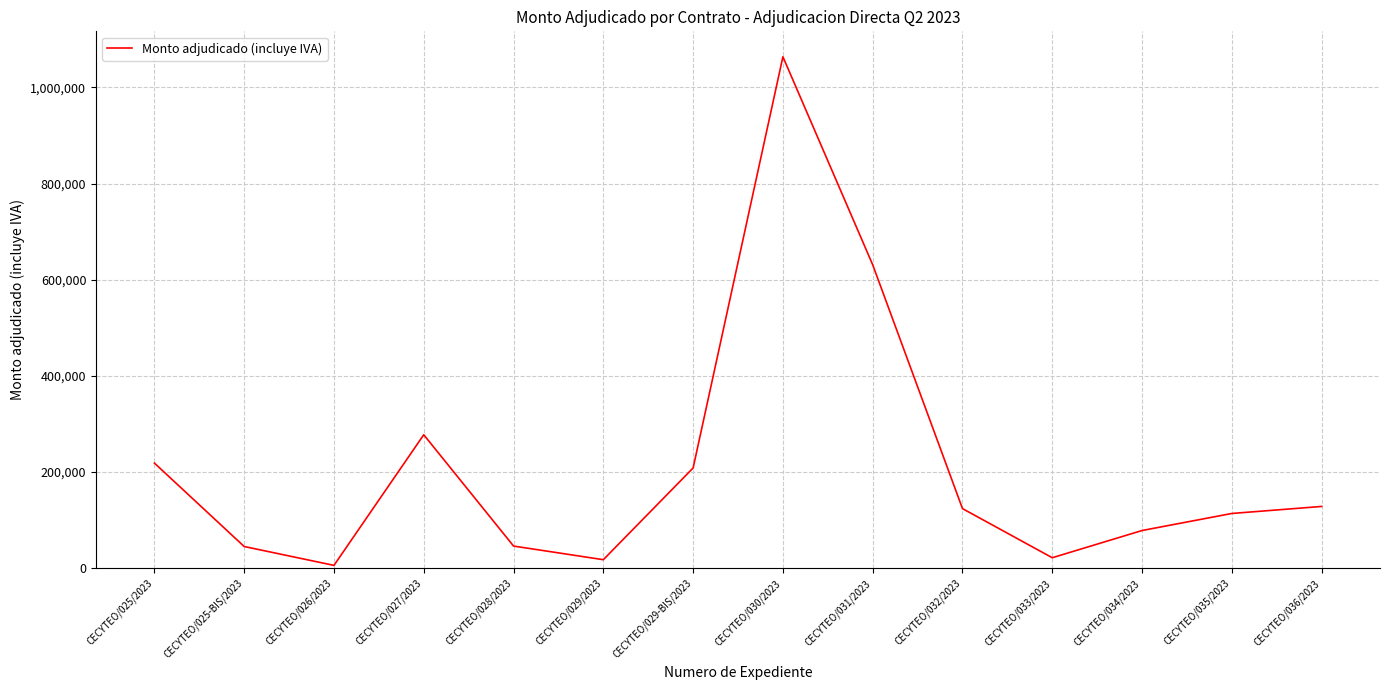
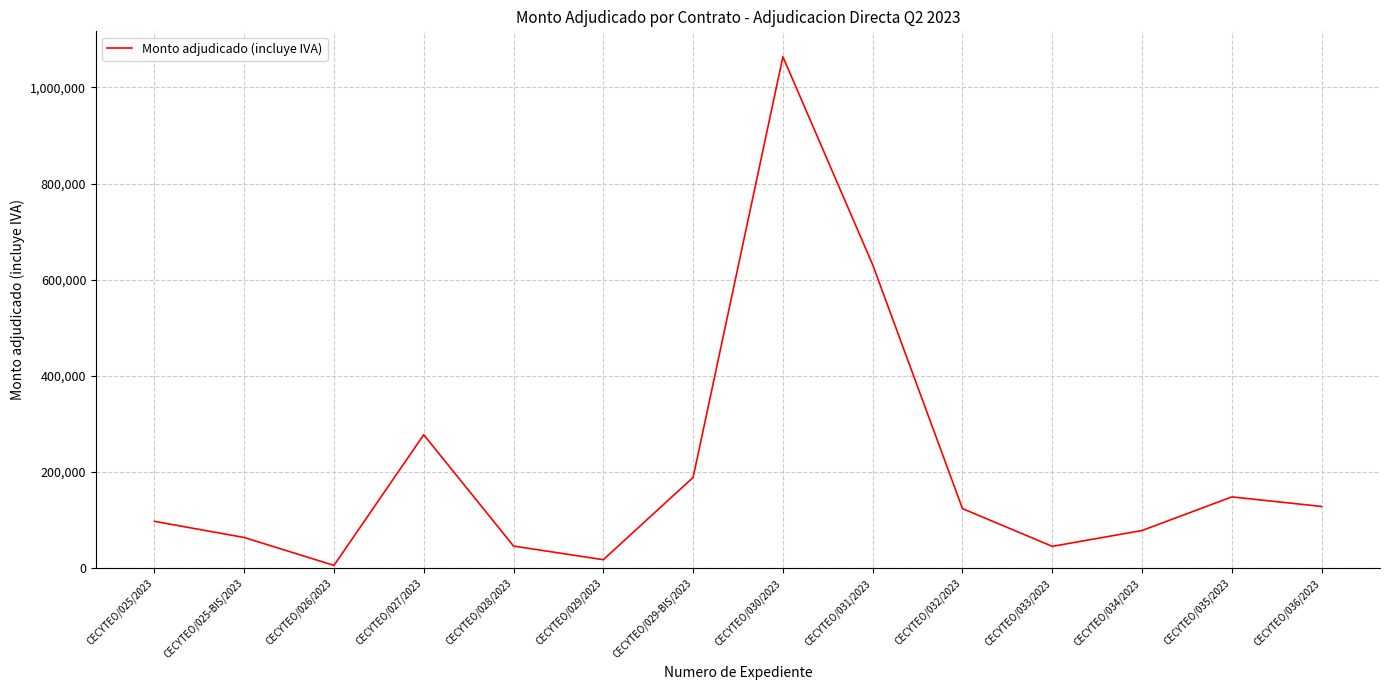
CECYTEO/025/2023: 220,000 -> 100,000
CECYTEO/025-BIS/2023: 50,000 -> 60,000
CECYTEO/029-BIS/2023: 210,000 -> 190,000
CECYTEO/033/2023: 20,000 -> 50,000
CECYTEO/035/2023: 110,000 -> 150,000
